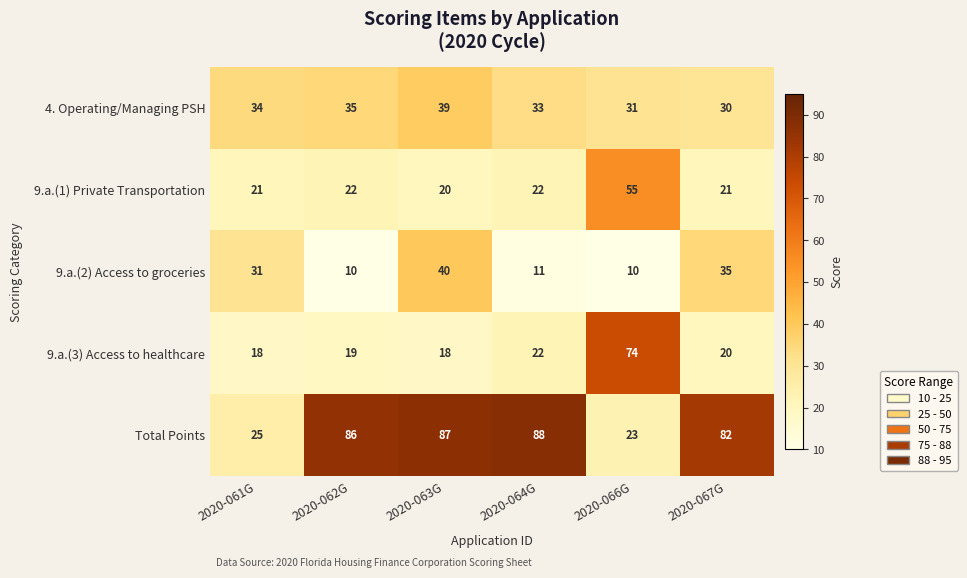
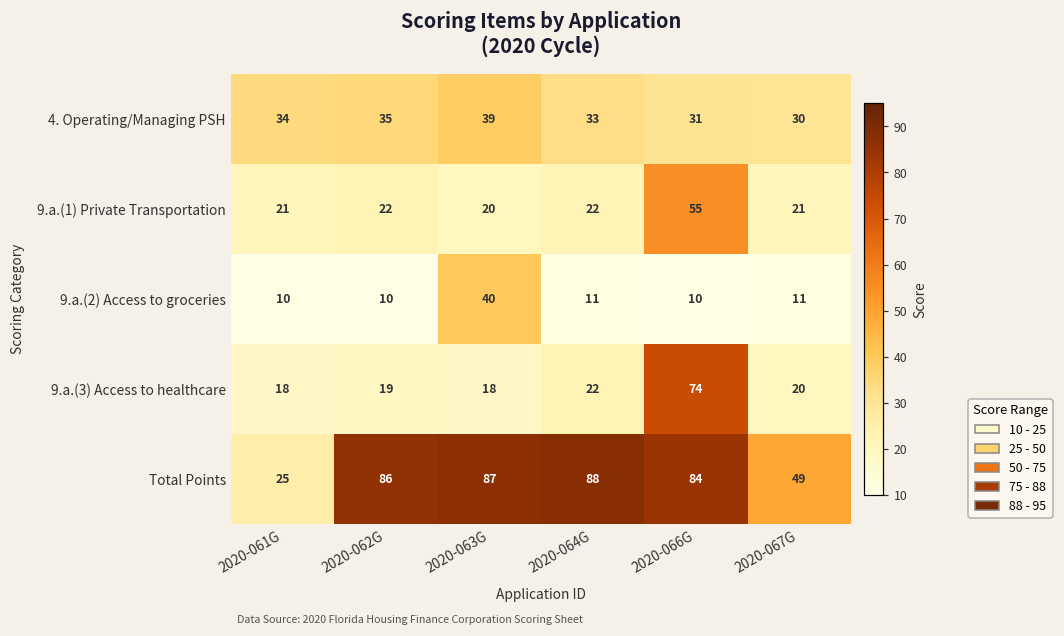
9.a.(2) Access to groceries, 2020-061G: 31 -> 10
9.a.(2) Access to groceries, 2020-067G: 35 -> 11
Total Points, 2020-066G: 23 -> 84
Total Points, 2020-067G: 82 -> 49
